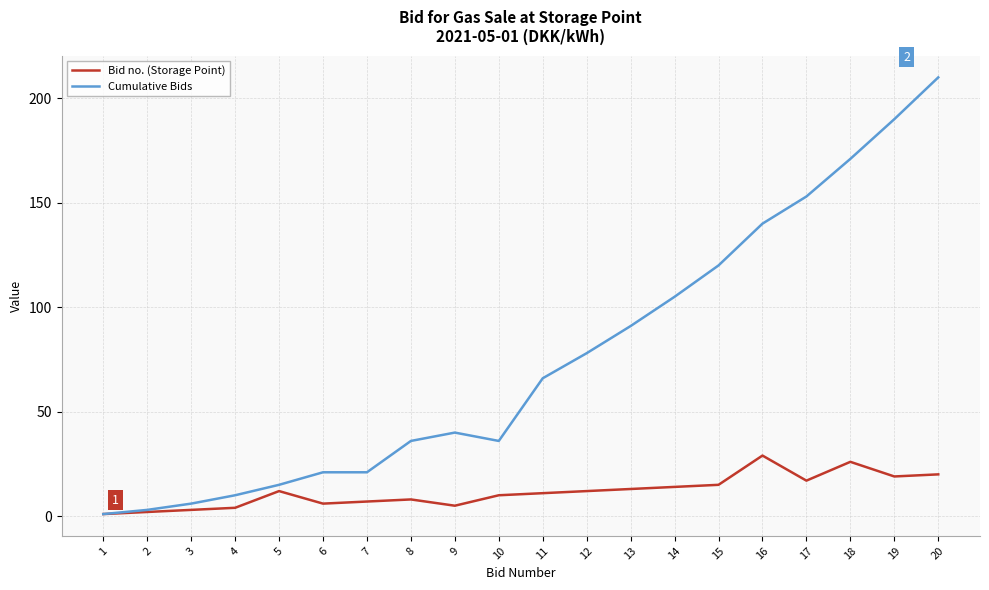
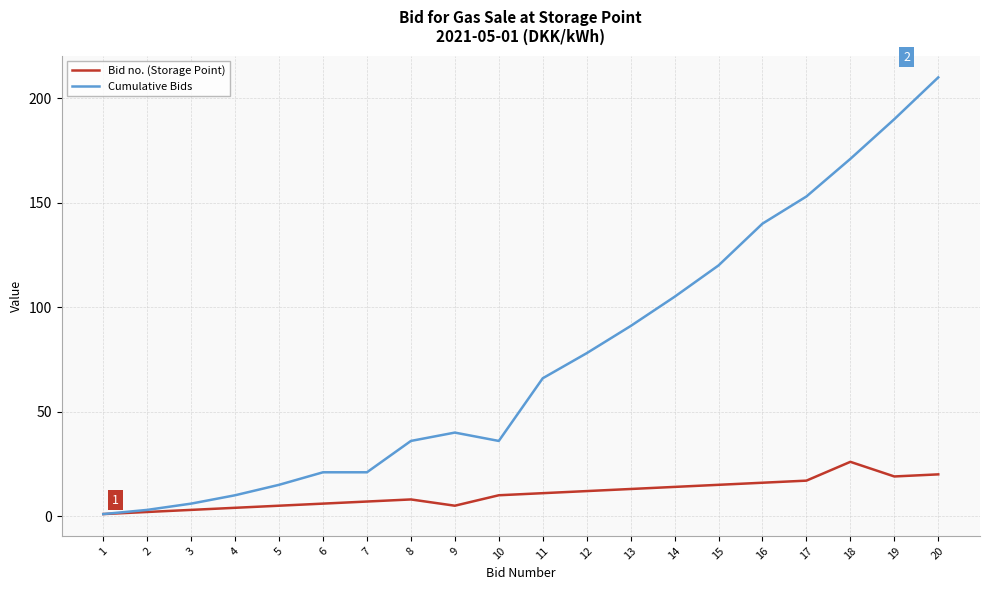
Bid no. (Storage Point), 5: 12 -> 5
Bid no. (Storage Point), 16: 29 -> 16
